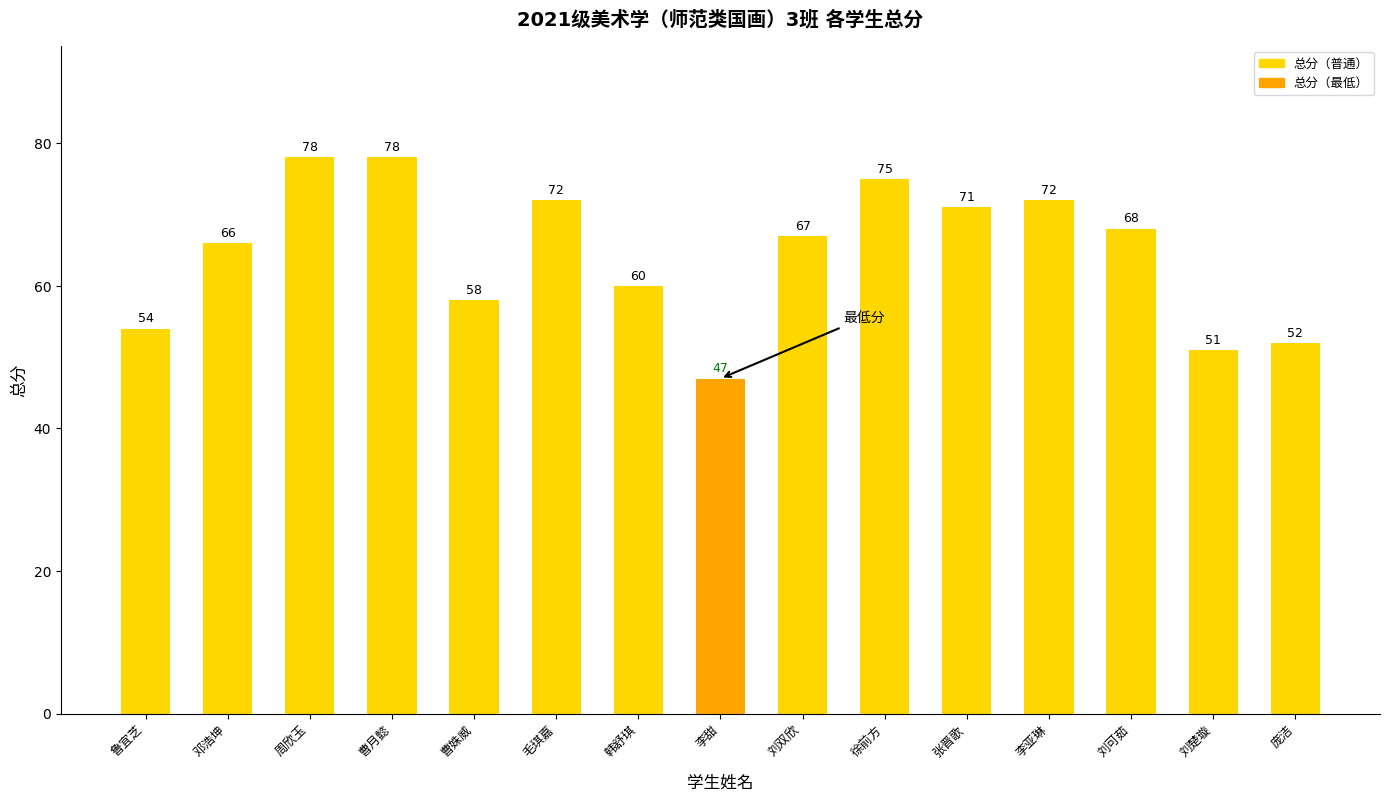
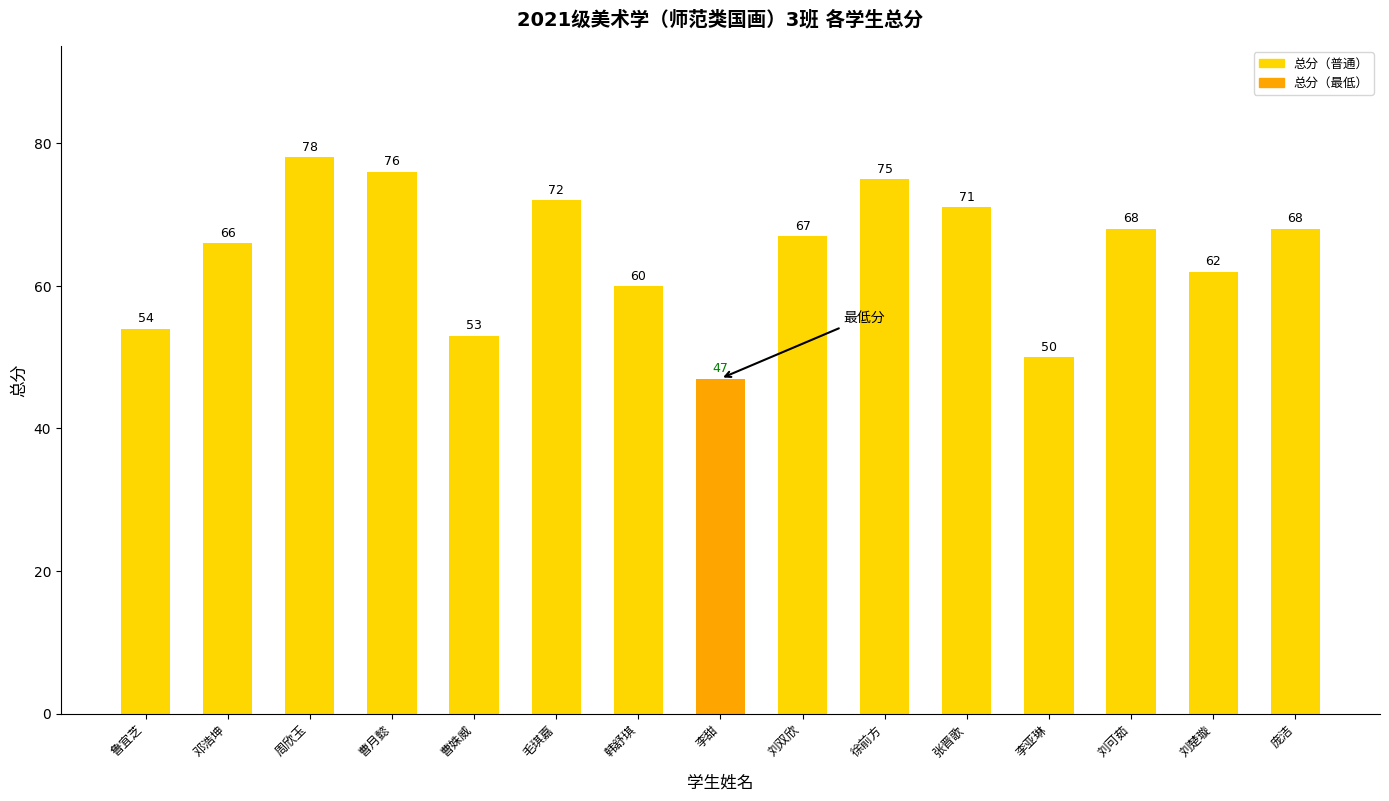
曹月懿: 78 -> 76
曹姝威: 58 -> 53
李亚琳: 72 -> 50
刘楚璇: 51 -> 62
庞洁: 52 -> 68
